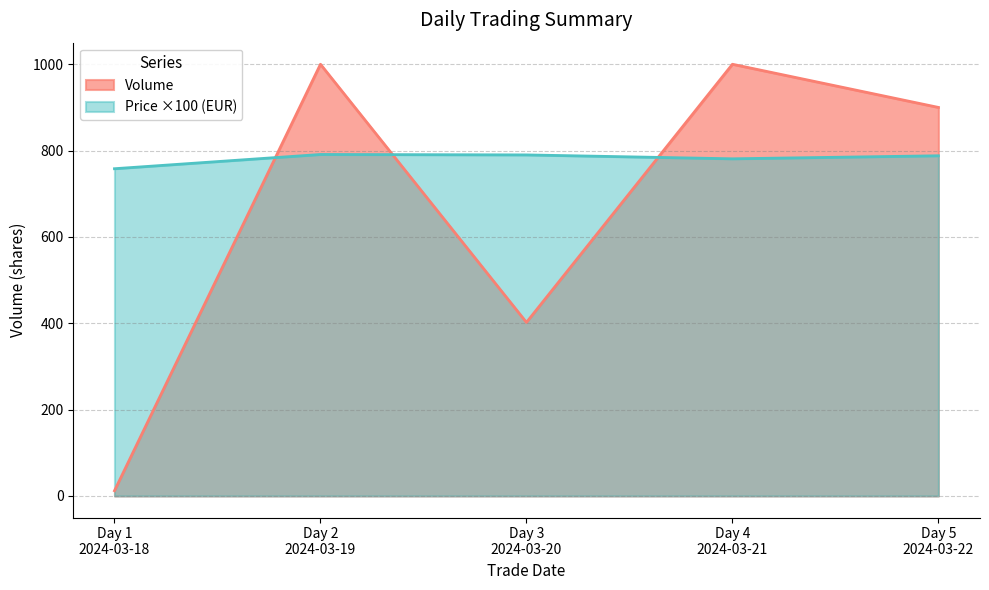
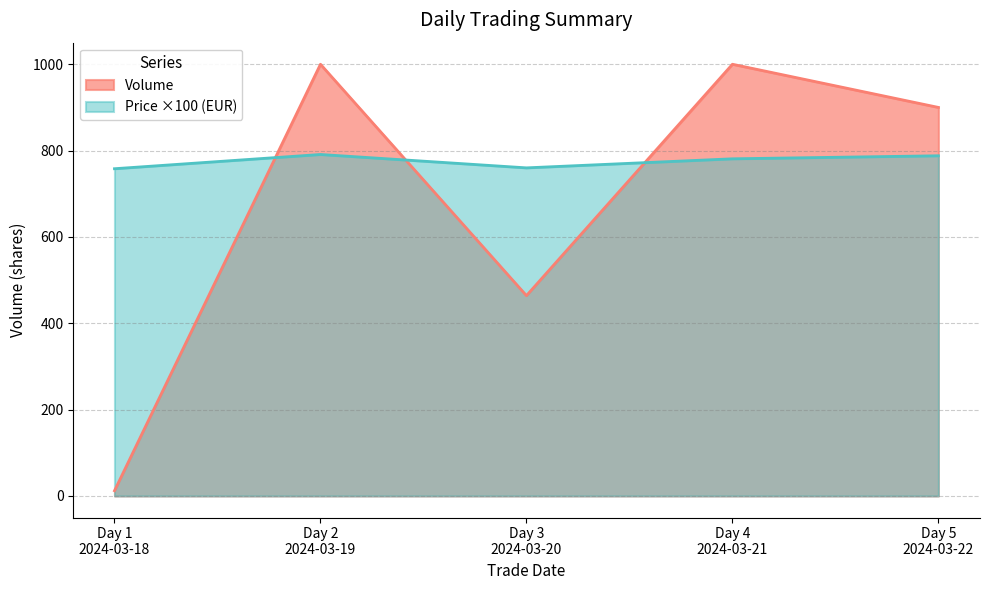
Volume, Day 3 2024-03-20: 400 -> 460
Price ×100 (EUR), Day 3 2024-03-20: 790 -> 760
